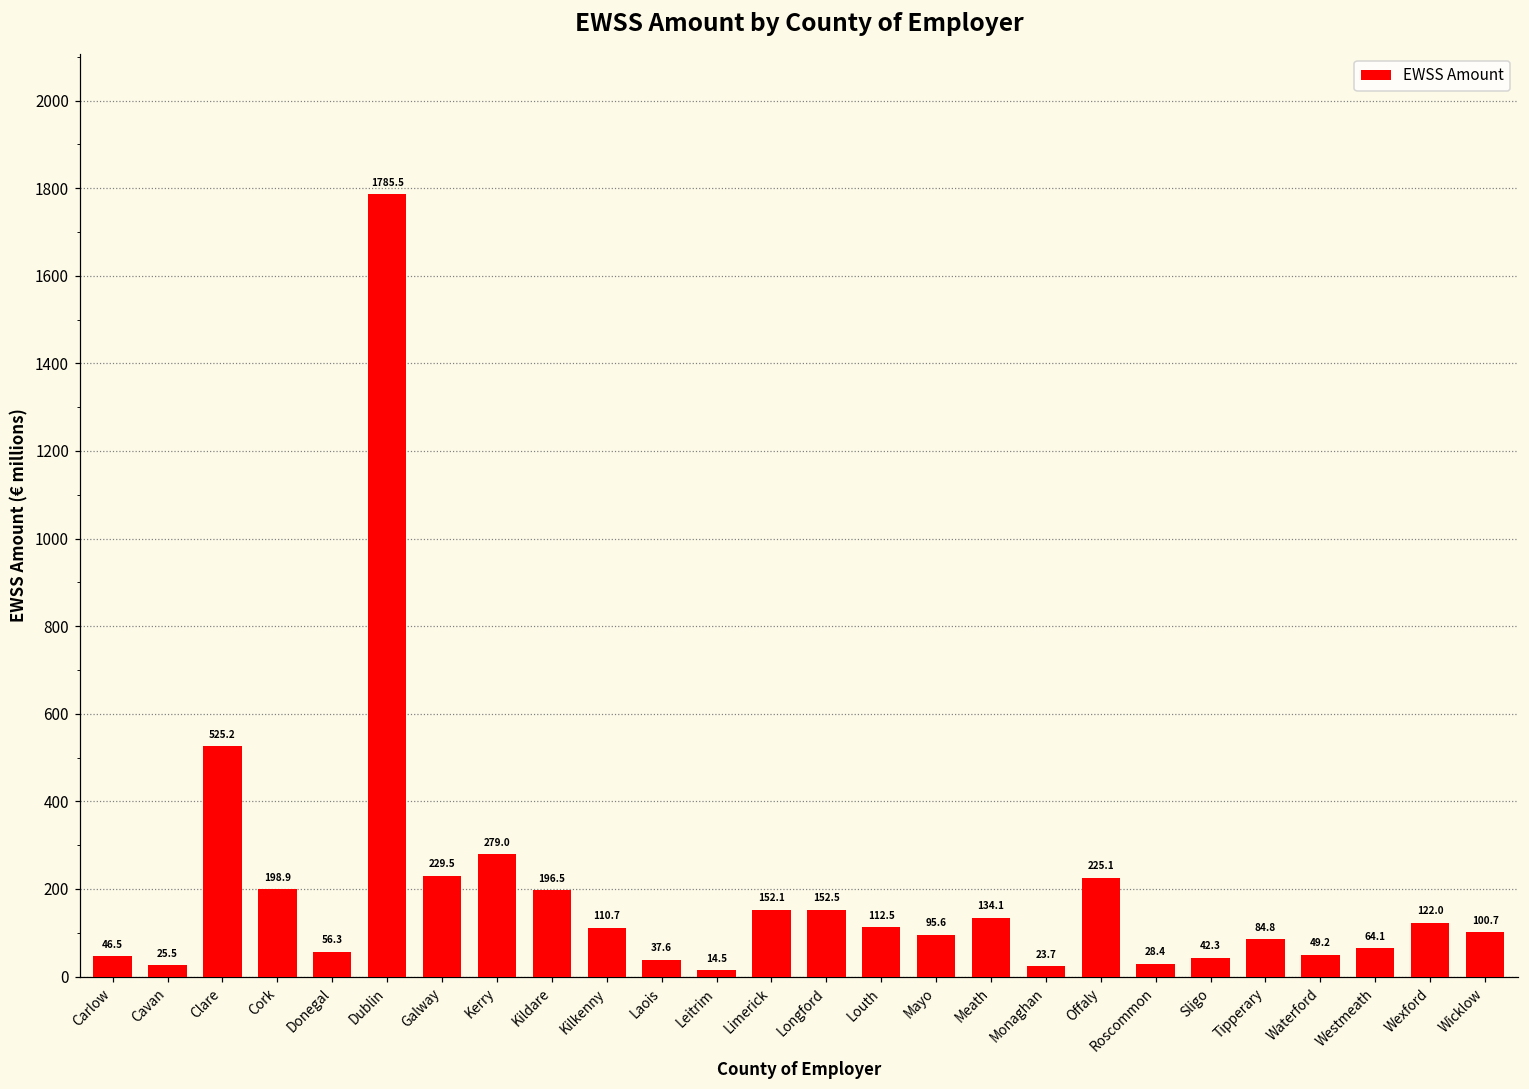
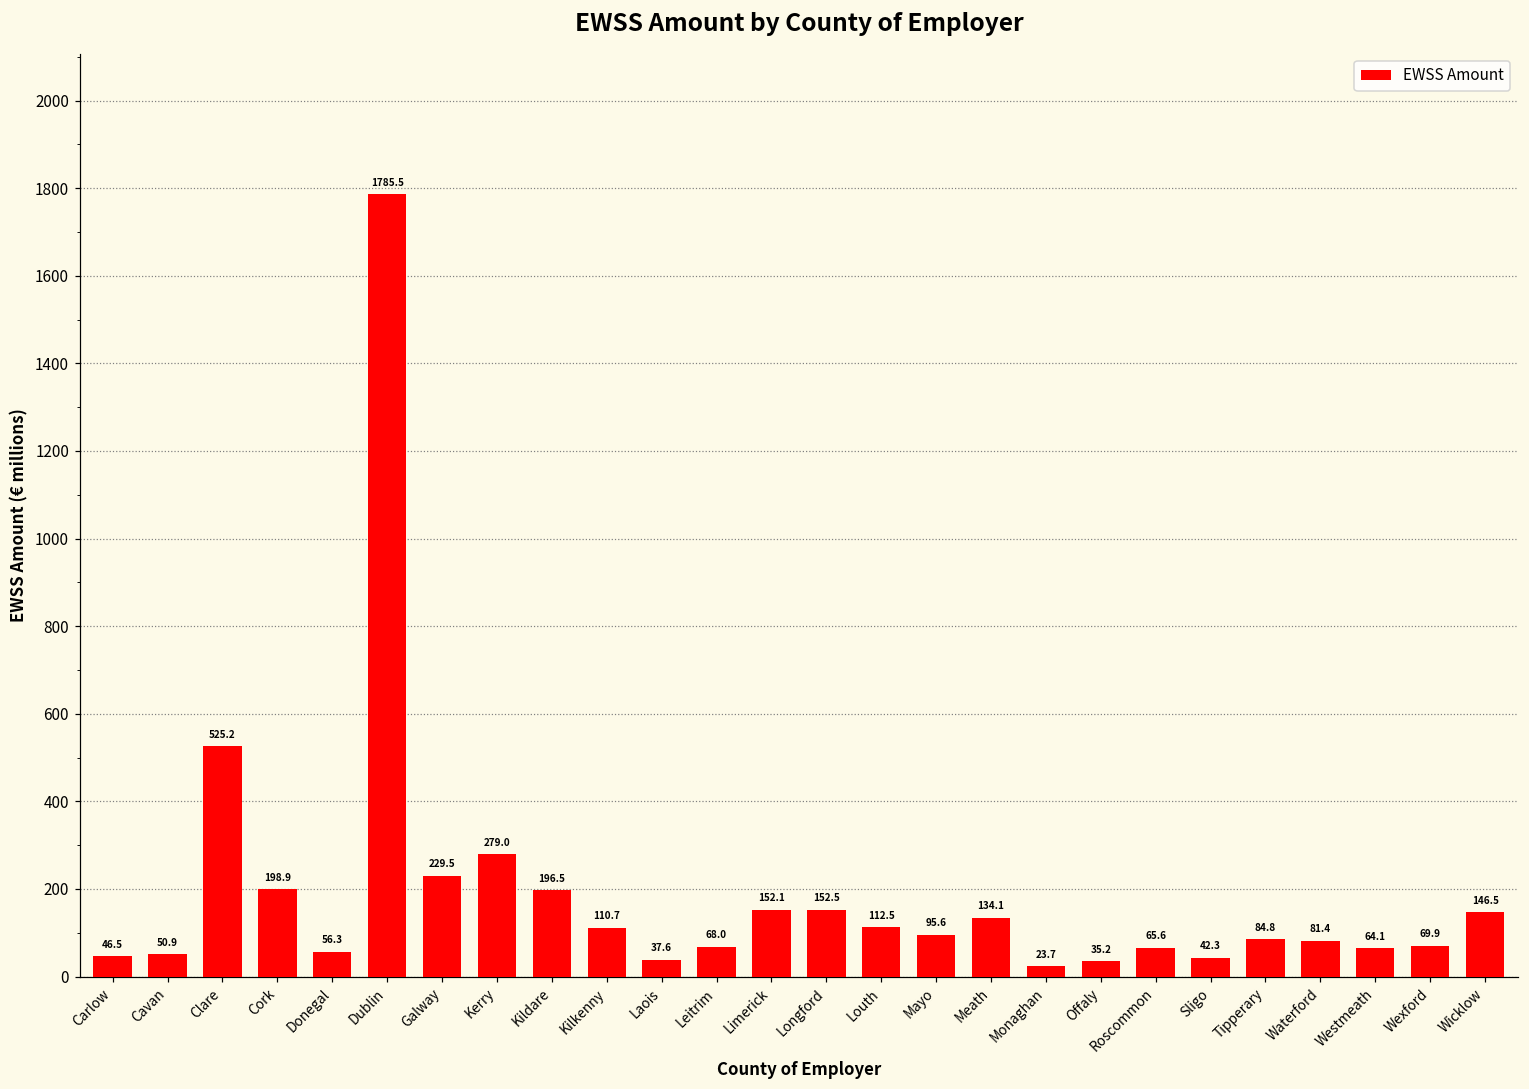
Cavan: 25.5 -> 50.9
Leitrim: 14.5 -> 68.0
Offaly: 225.1 -> 35.2
Roscommon: 28.4 -> 65.6
Waterford: 49.2 -> 81.4
Wexford: 122.0 -> 69.9
Wicklow: 100.7 -> 146.5
